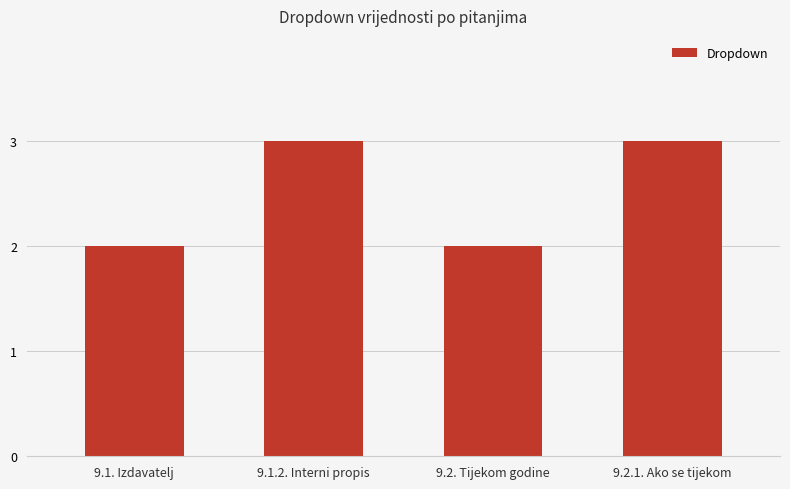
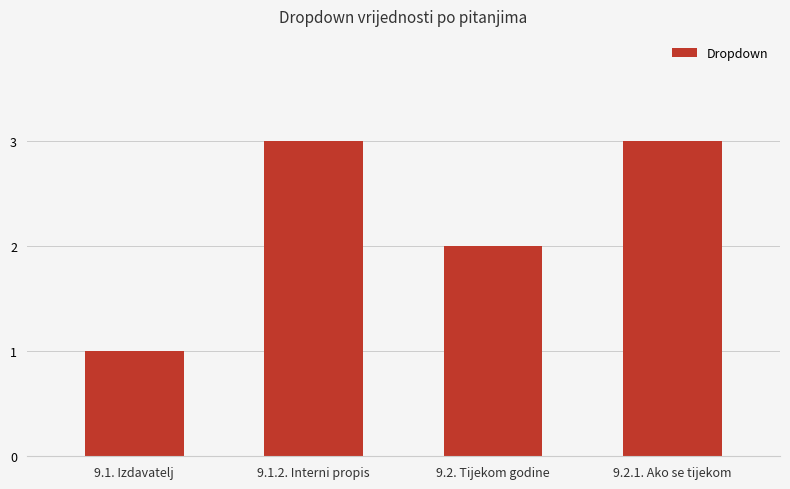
9.1. Izdavatelj: 2 -> 1
